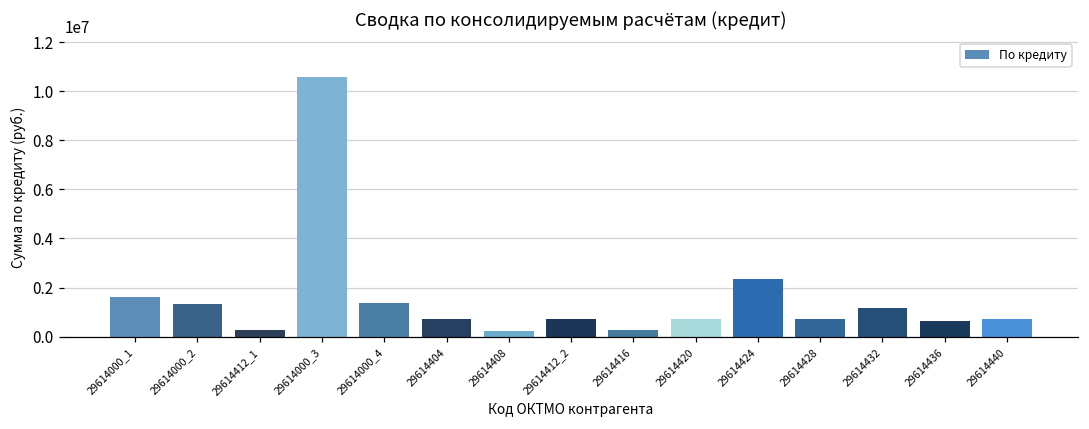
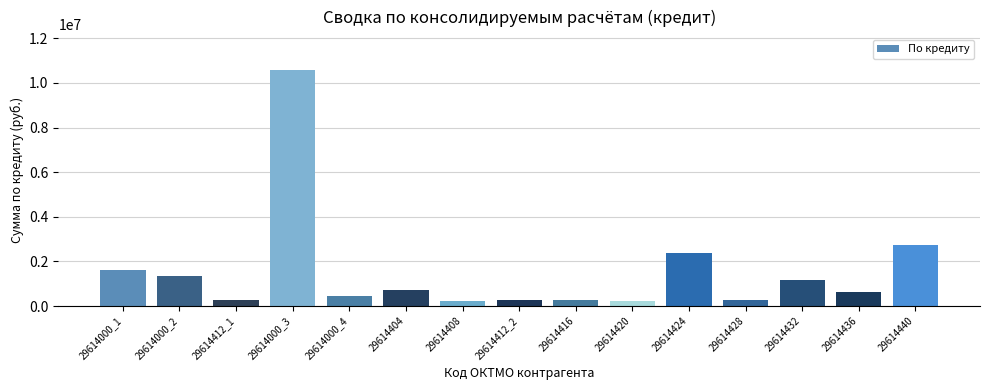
29614000_4: 1400000 -> 500000
29614412_2: 700000 -> 300000
29614420: 700000 -> 200000
29614428: 700000 -> 300000
29614440: 700000 -> 2700000
